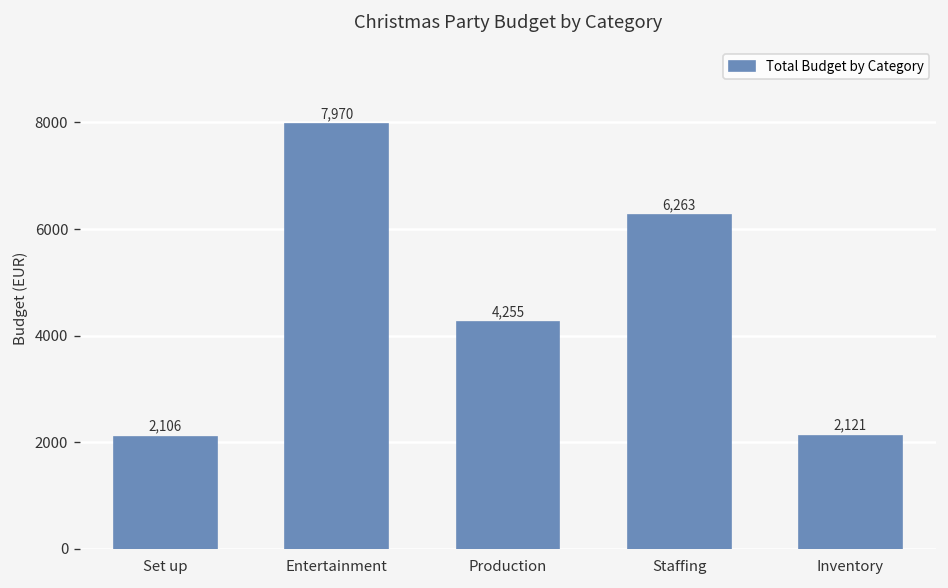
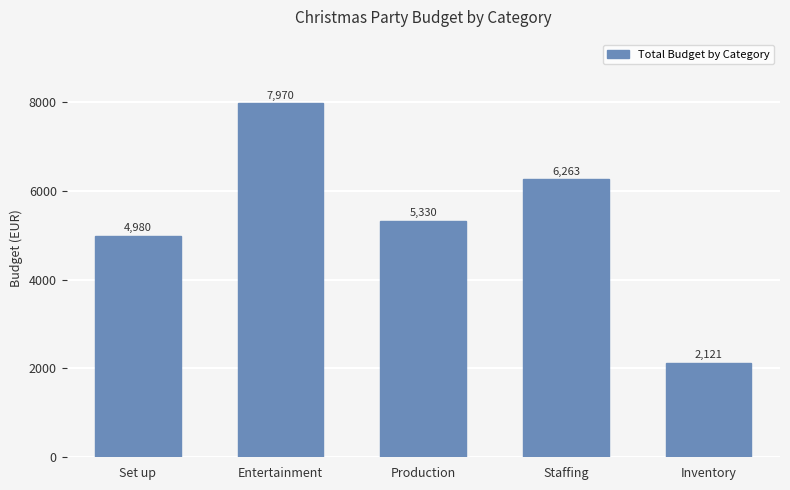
Set up: 2,106 -> 4,980
Production: 4,255 -> 5,330
